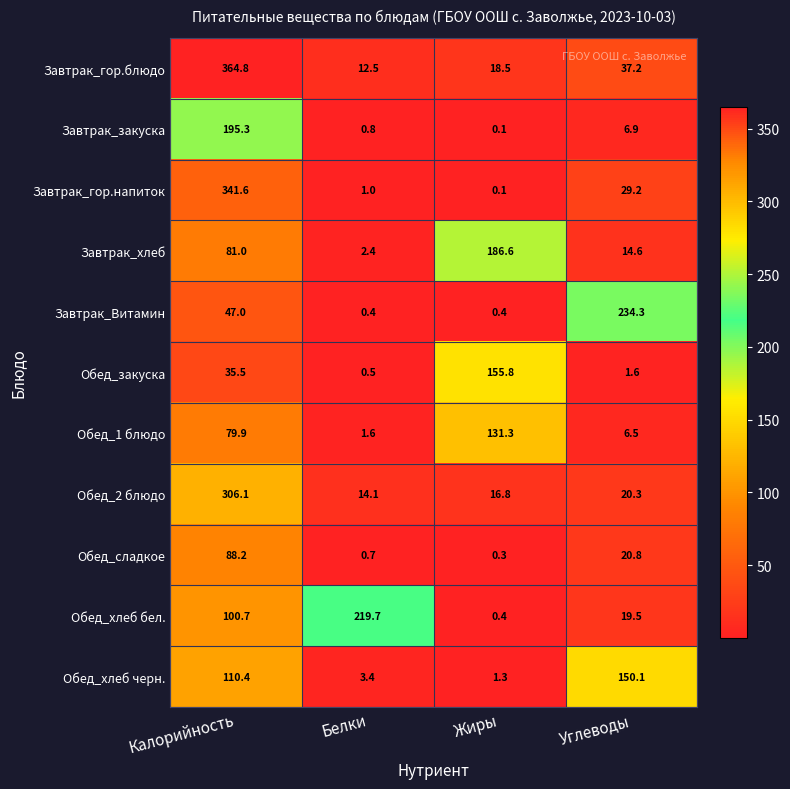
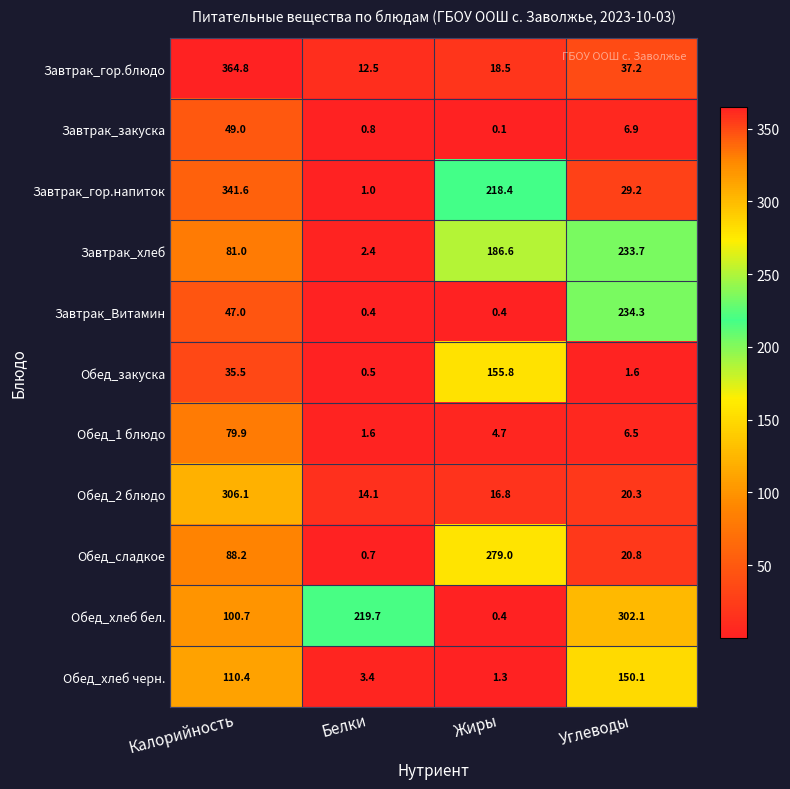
Завтрак_закуска, Калорийность: 195.3 -> 49.0
Завтрак_гор.напиток, Жиры: 0.1 -> 218.4
Завтрак_хлеб, Углеводы: 14.6 -> 233.7
Обед_1 блюдо, Жиры: 131.3 -> 4.7
Обед_сладкое, Жиры: 0.3 -> 279.0
Обед_хлеб бел., Углеводы: 19.5 -> 302.1
